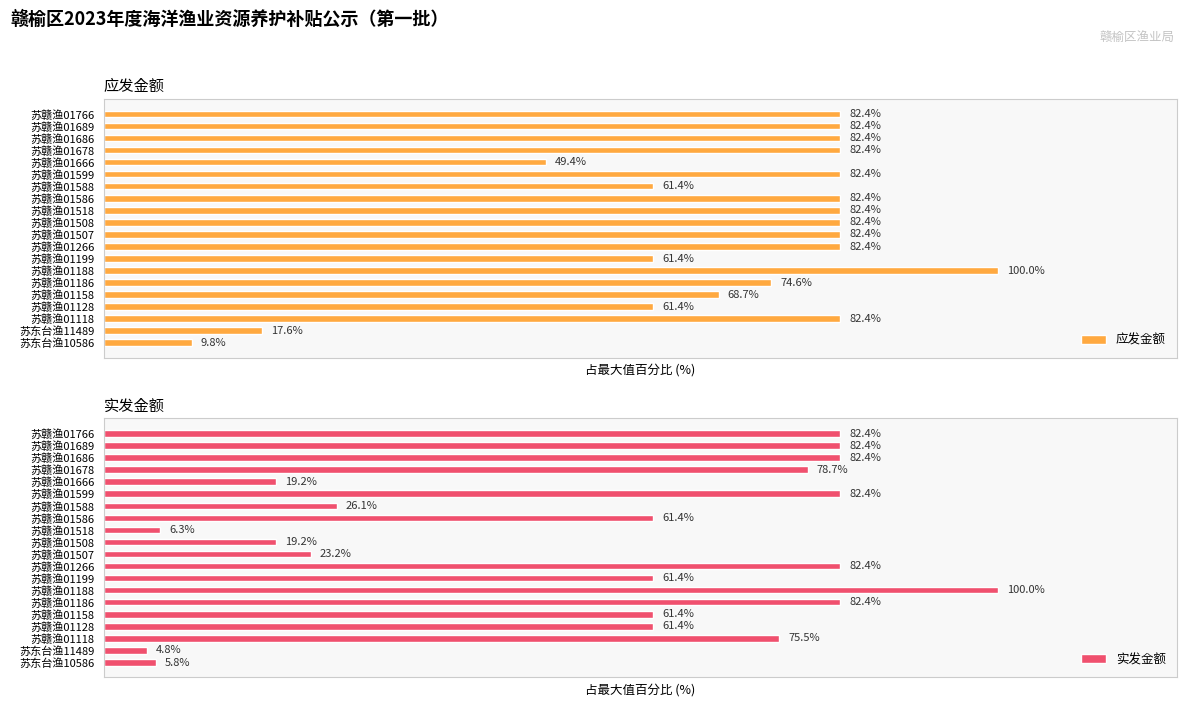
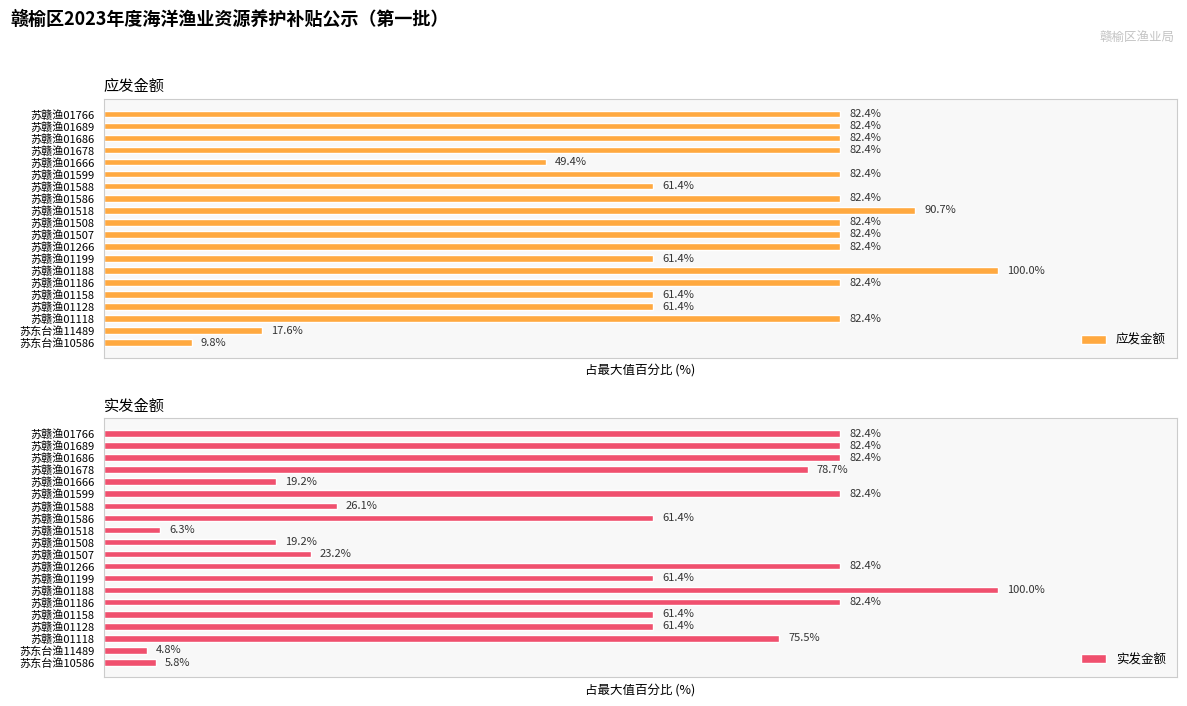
应发金额, 苏赣渔01518: 82.4% -> 90.7%
应发金额, 苏赣渔01186: 74.6% -> 82.4%
应发金额, 苏赣渔01158: 68.7% -> 61.4%
